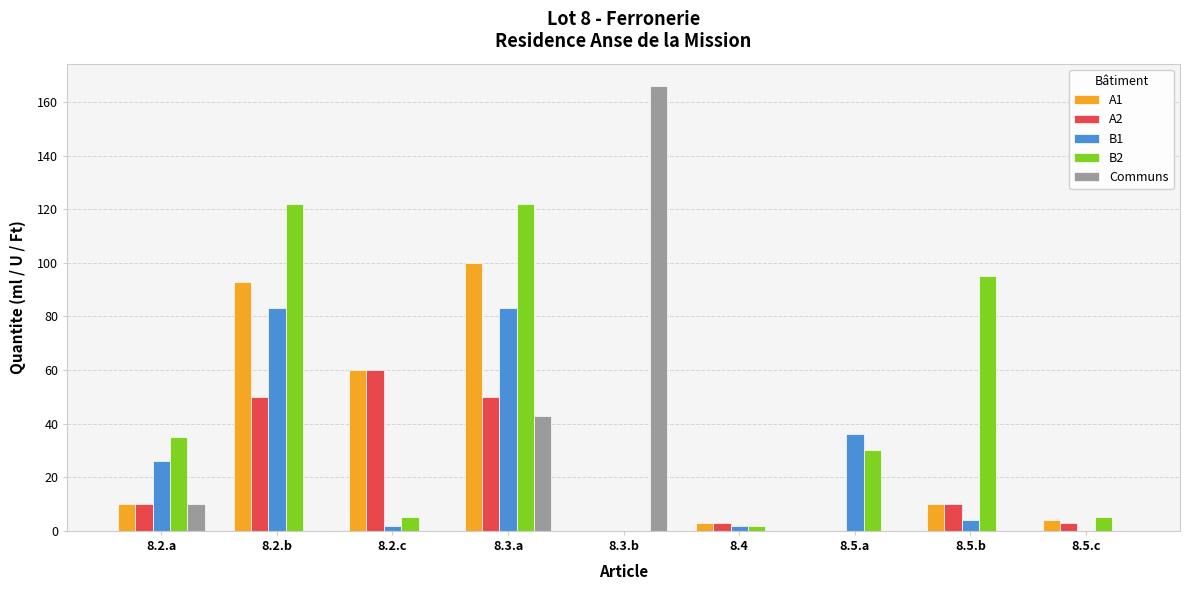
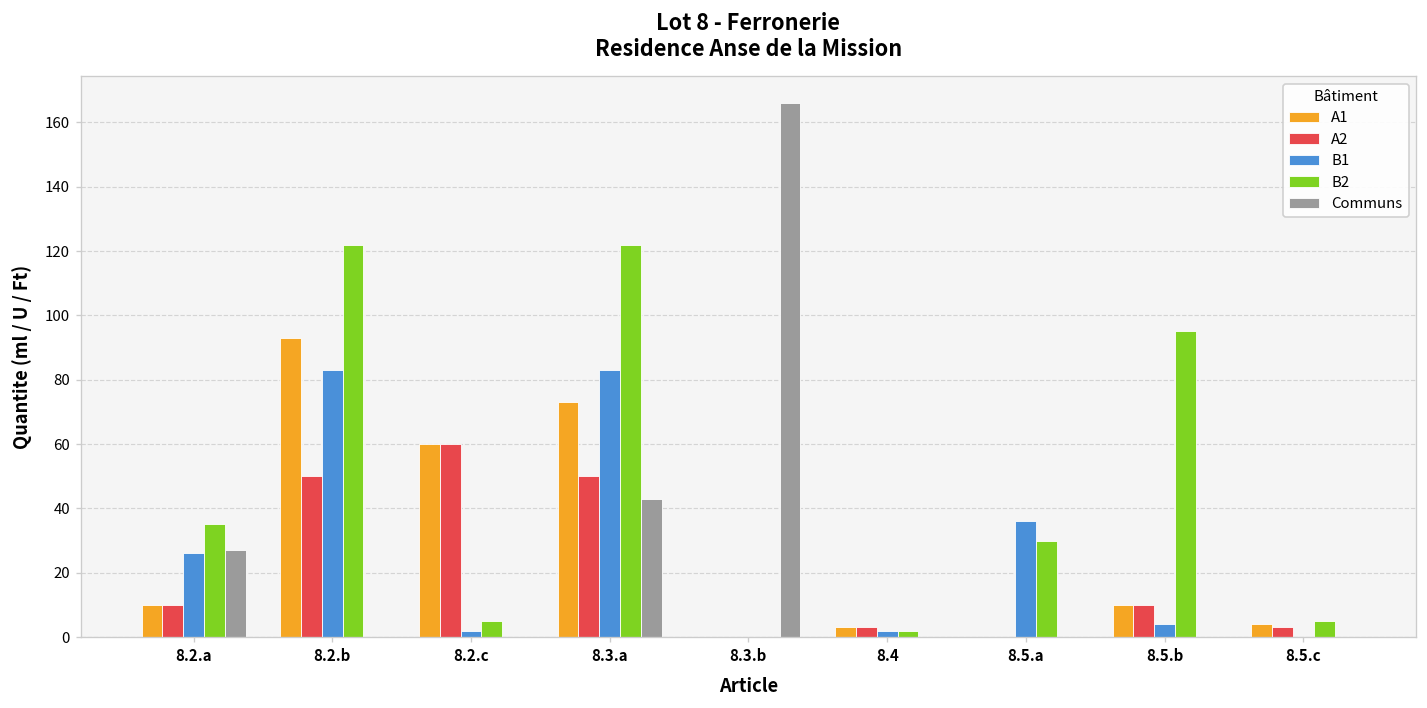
Communs, 8.2.a: 10 -> 27
A1, 8.3.a: 100 -> 73
